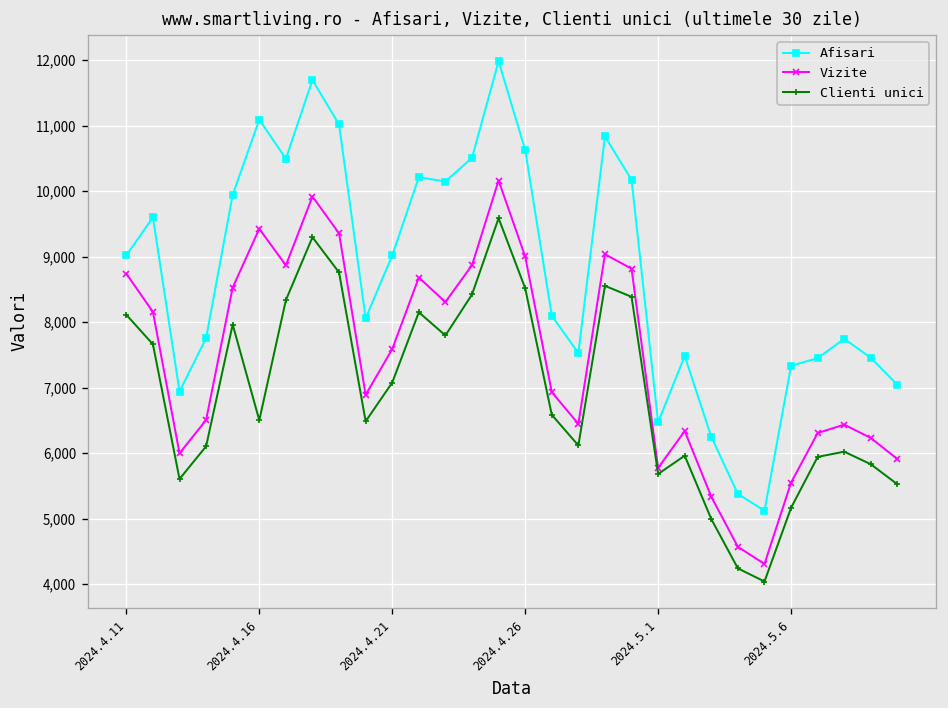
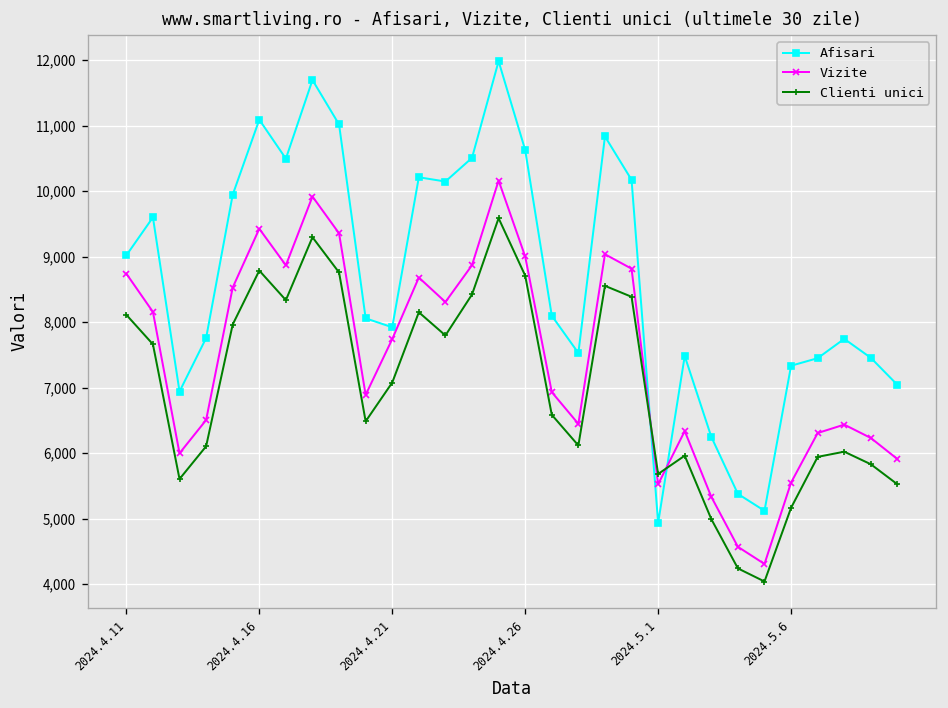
Clienti unici, 2024.4.16: 6,500 -> 8,800
Afisari, 2024.4.21: 9,000 -> 7,900
Vizite, 2024.4.21: 7,600 -> 7,700
Clienti unici, 2024.4.26: 8,500 -> 8,700
Afisari, 2024.5.1: 6,500 -> 4,900
Vizite, 2024.5.1: 5,800 -> 5,500
